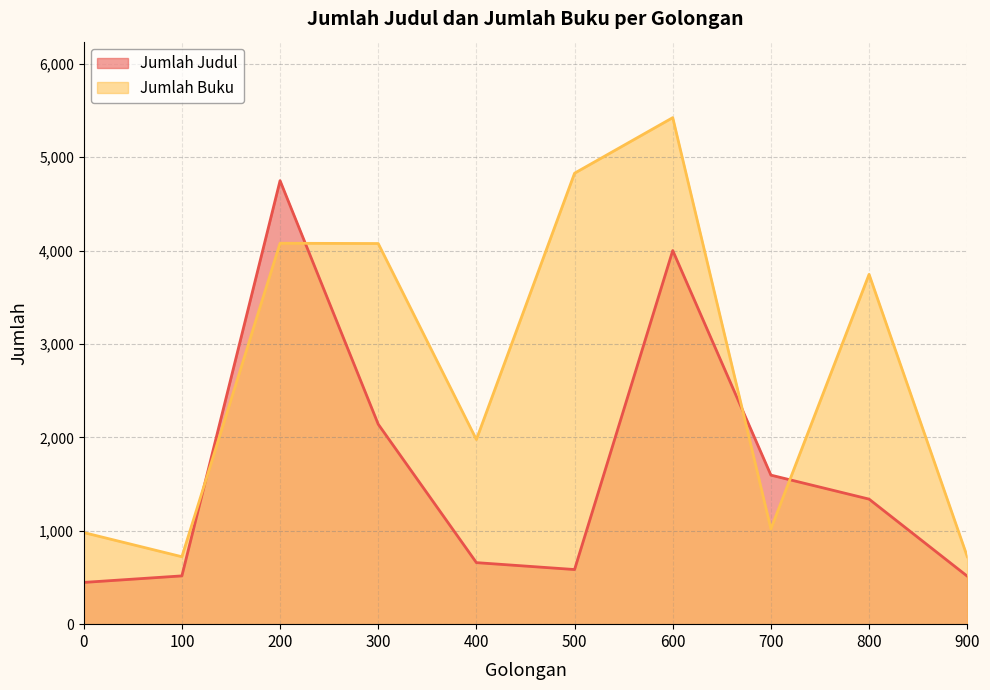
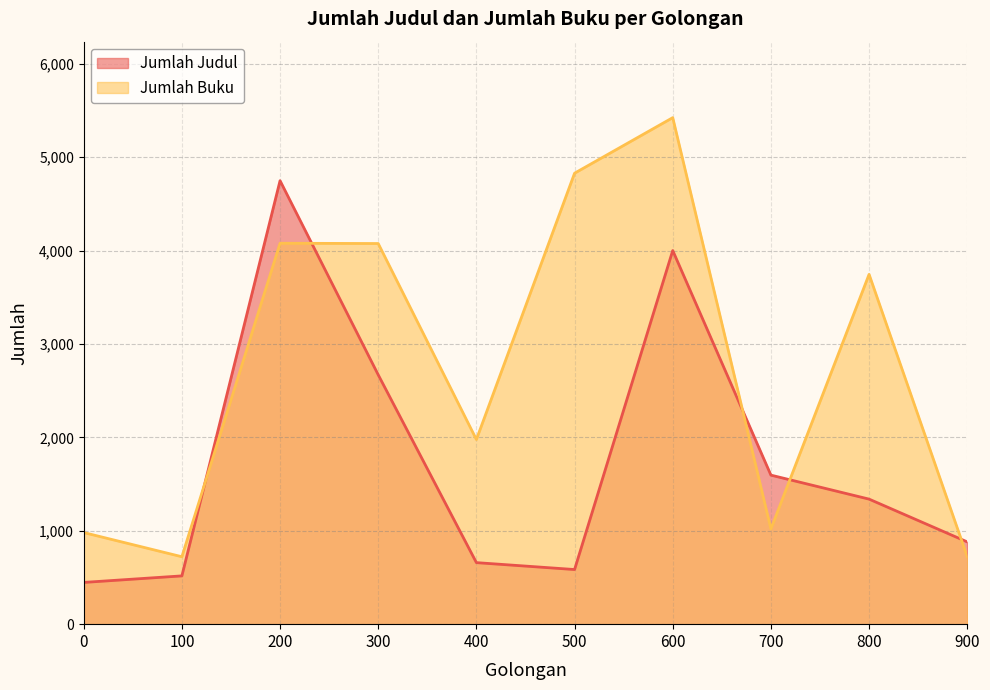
Jumlah Judul, 300: 2,100 -> 2,700
Jumlah Judul, 900: 500 -> 900
